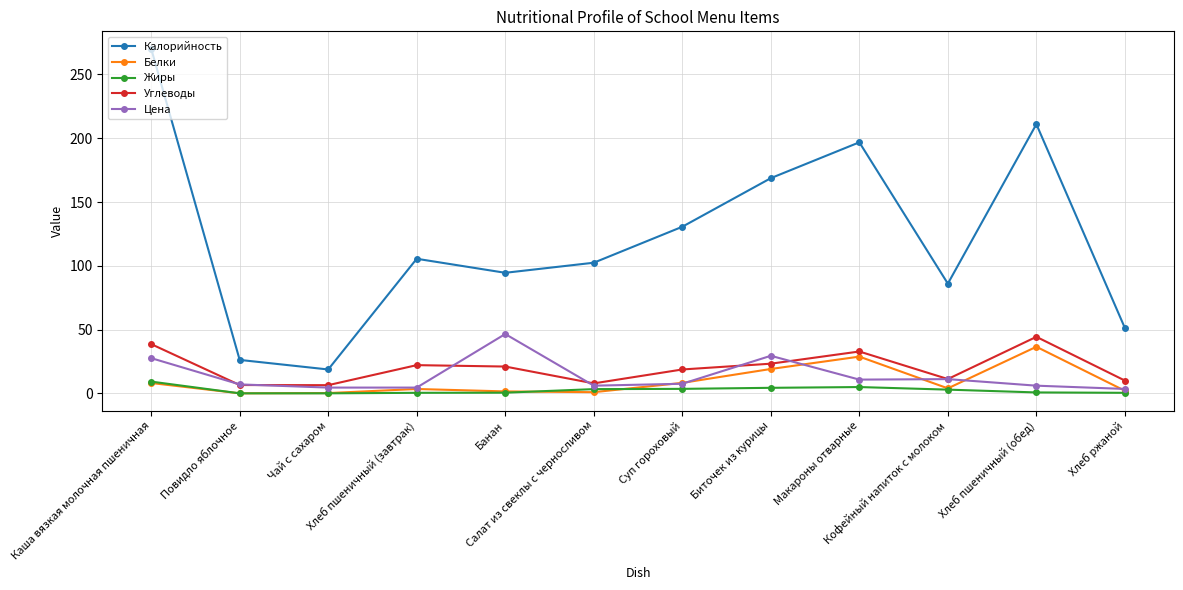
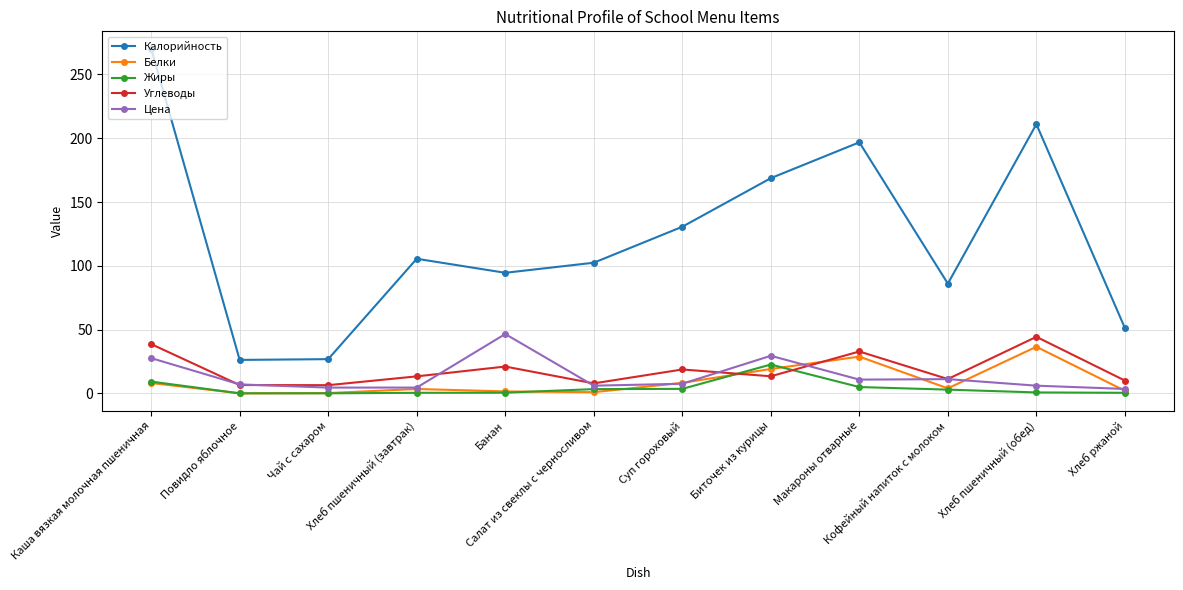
Калорийность, Чай с сахаром: 19 -> 27
Углеводы, Хлеб пшеничный (завтрак): 22 -> 13
Жиры, Биточек из курицы: 4 -> 23
Углеводы, Биточек из курицы: 23 -> 13
